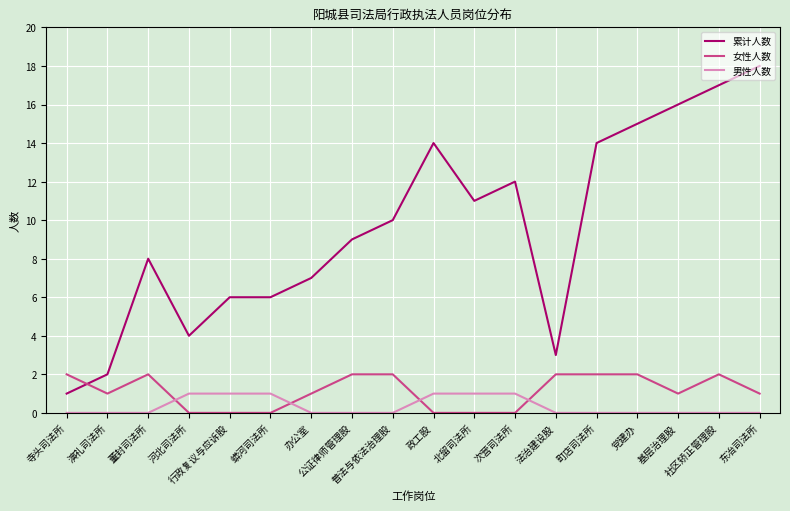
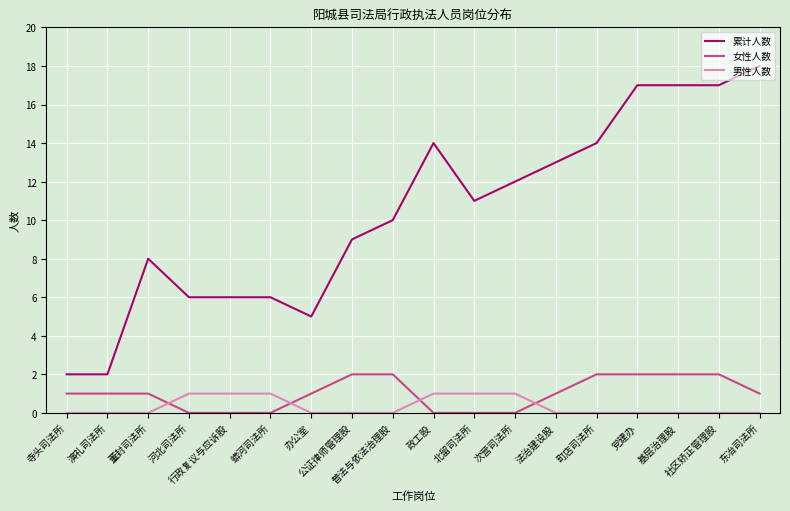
累计人数, 寺头司法所: 1 -> 2
女性人数, 寺头司法所: 2 -> 1
女性人数, 董封司法所: 2 -> 1
累计人数, 河北司法所: 4 -> 6
累计人数, 办公室: 7 -> 5
累计人数, 法治建设股: 3 -> 13
女性人数, 法治建设股: 2 -> 1
累计人数, 党建办: 15 -> 17
累计人数, 基层治理股: 16 -> 17
女性人数, 基层治理股: 1 -> 2
